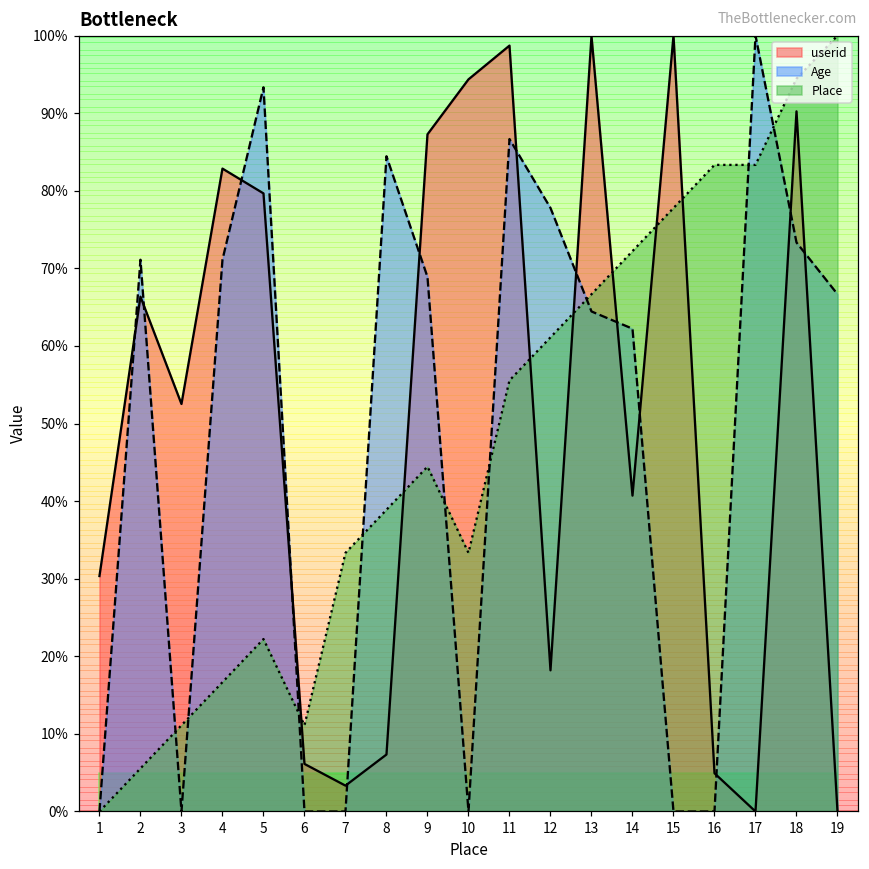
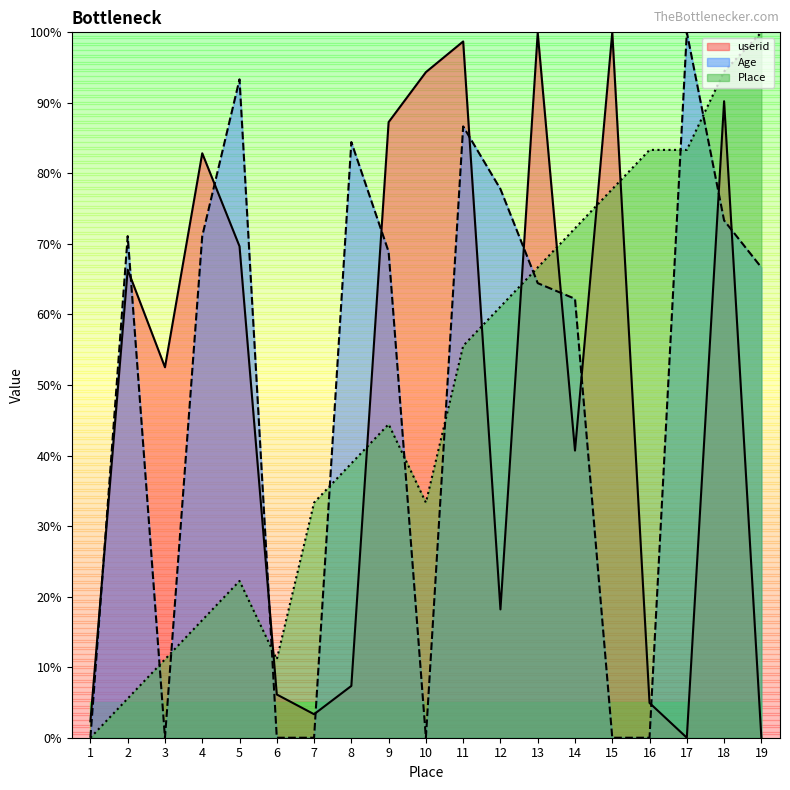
userid, 1: 30% -> 2%
userid, 5: 80% -> 70%
